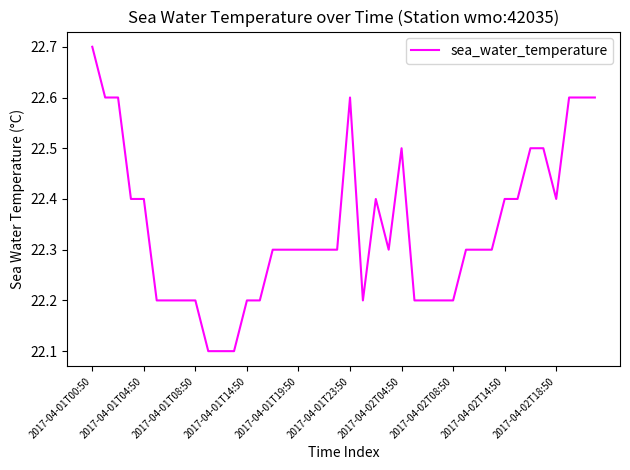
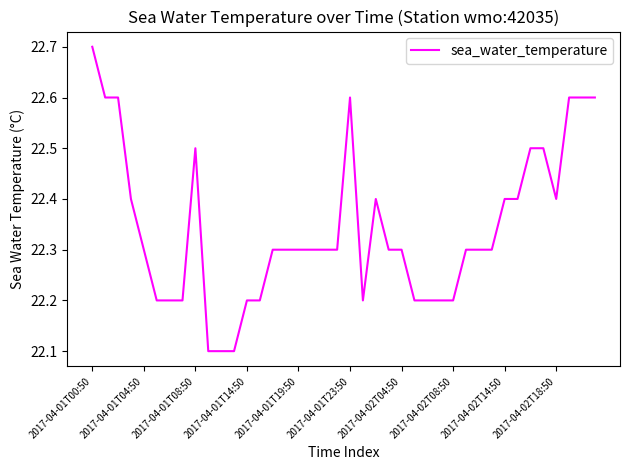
2017-04-01T04:50: 22.4 -> 22.3
2017-04-01T08:50: 22.2 -> 22.5
2017-04-02T04:50: 22.5 -> 22.3
